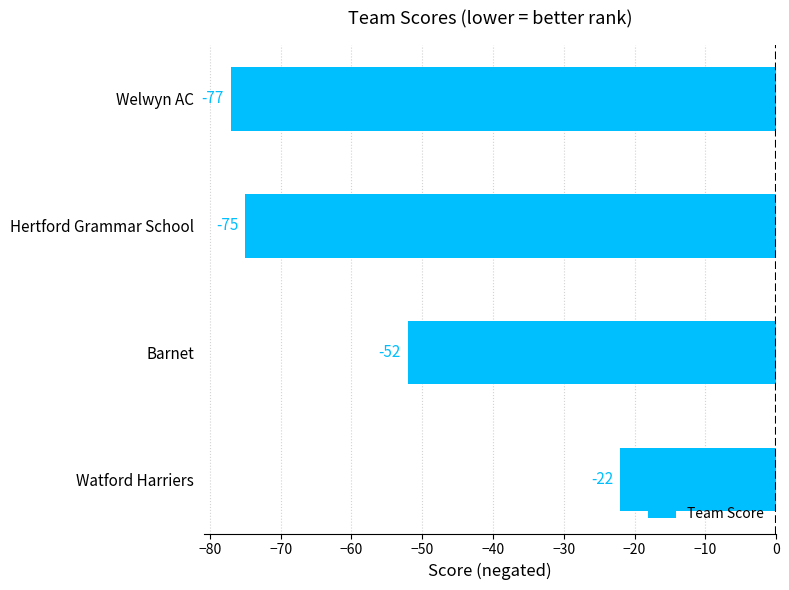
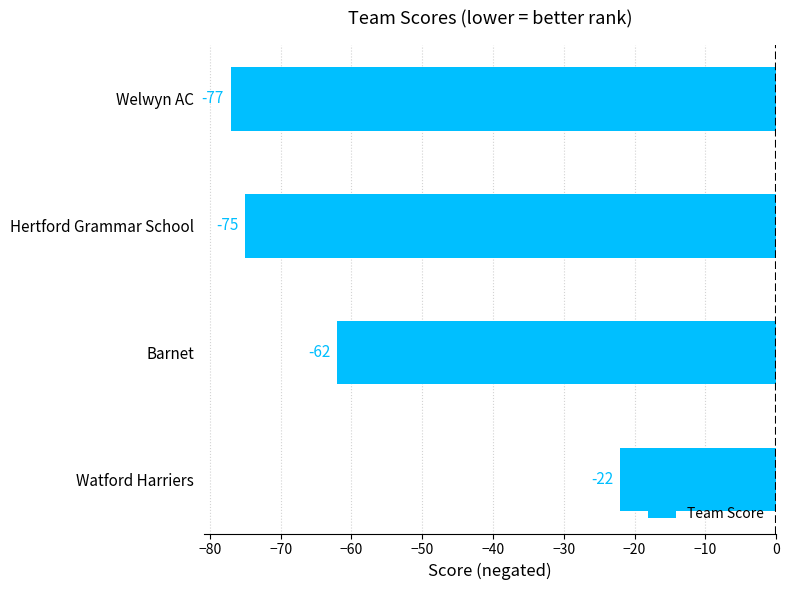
Barnet: -52 -> -62
